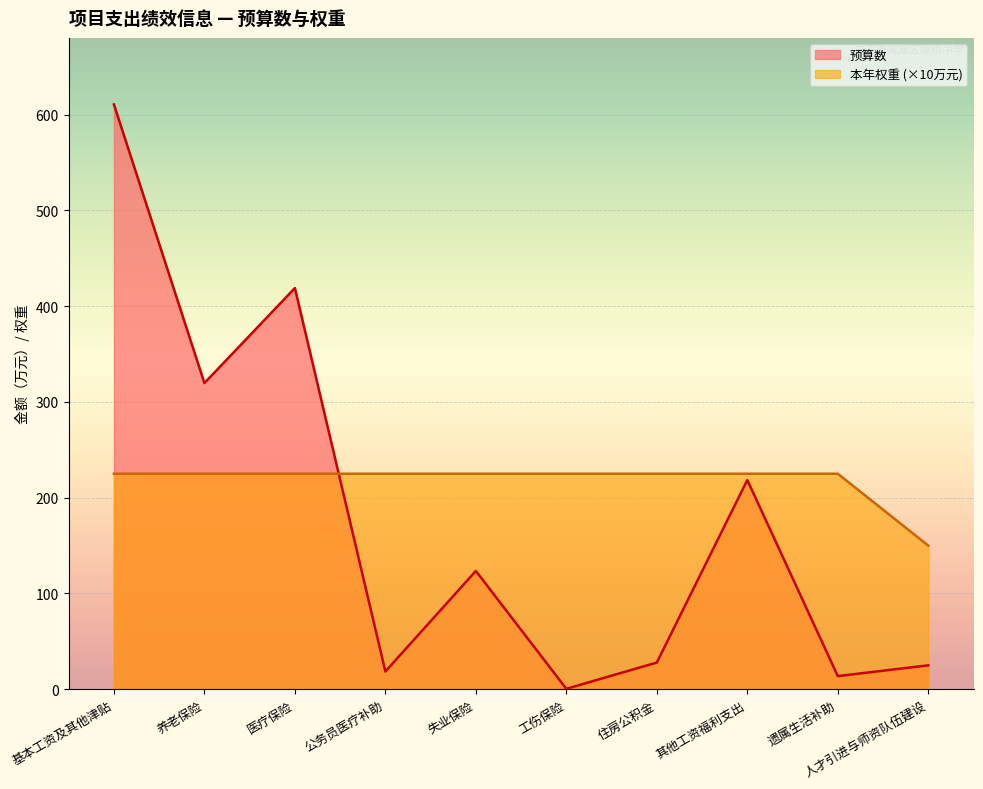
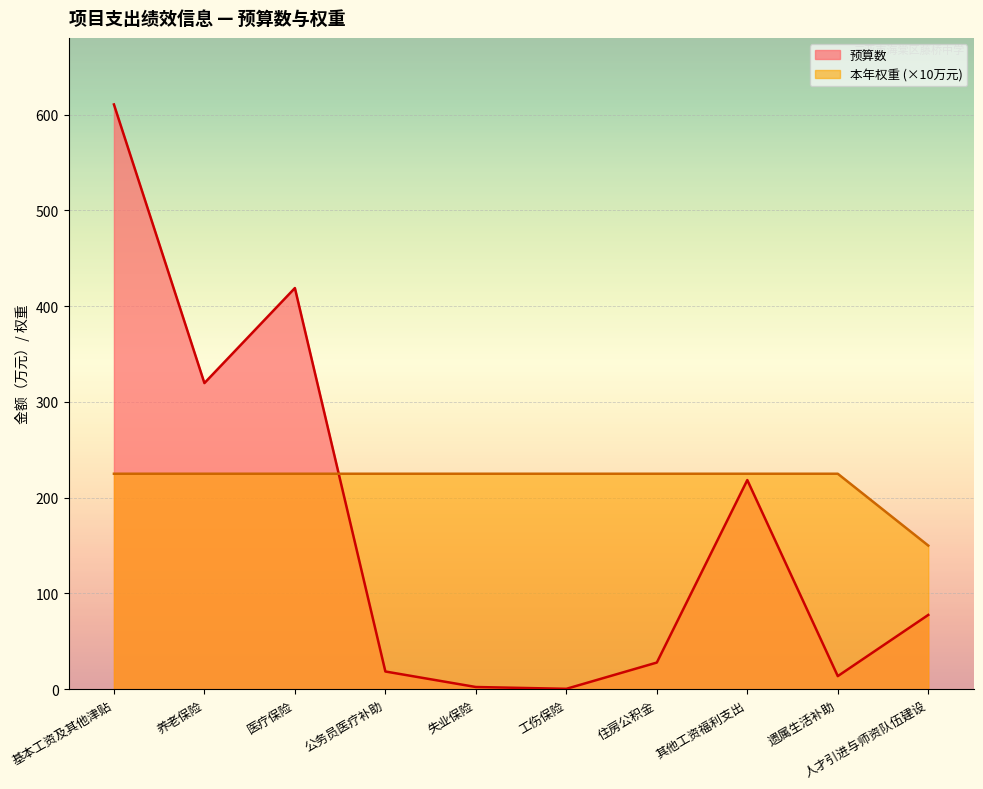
预算数, 失业保险: 120 -> 0
预算数, 人才引进与师资队伍建设: 30 -> 80
